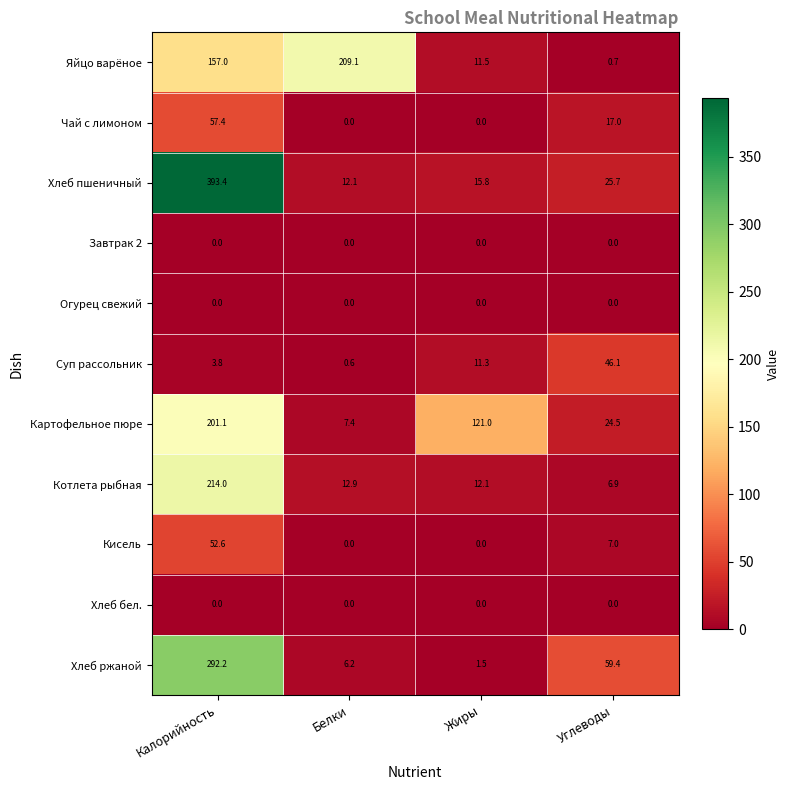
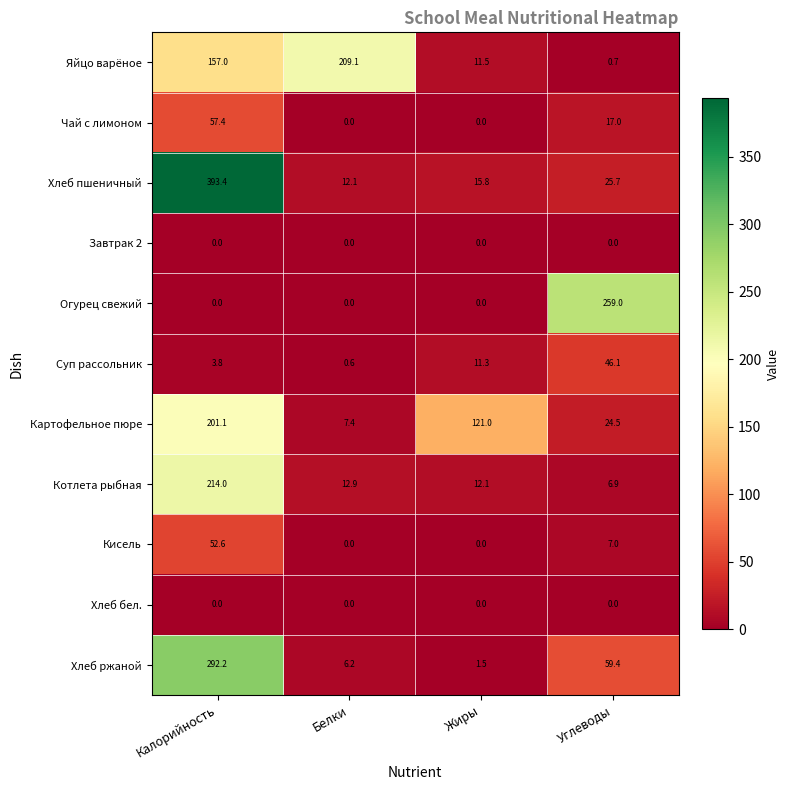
Огурец свежий, Углеводы: 0.0 -> 259.0
